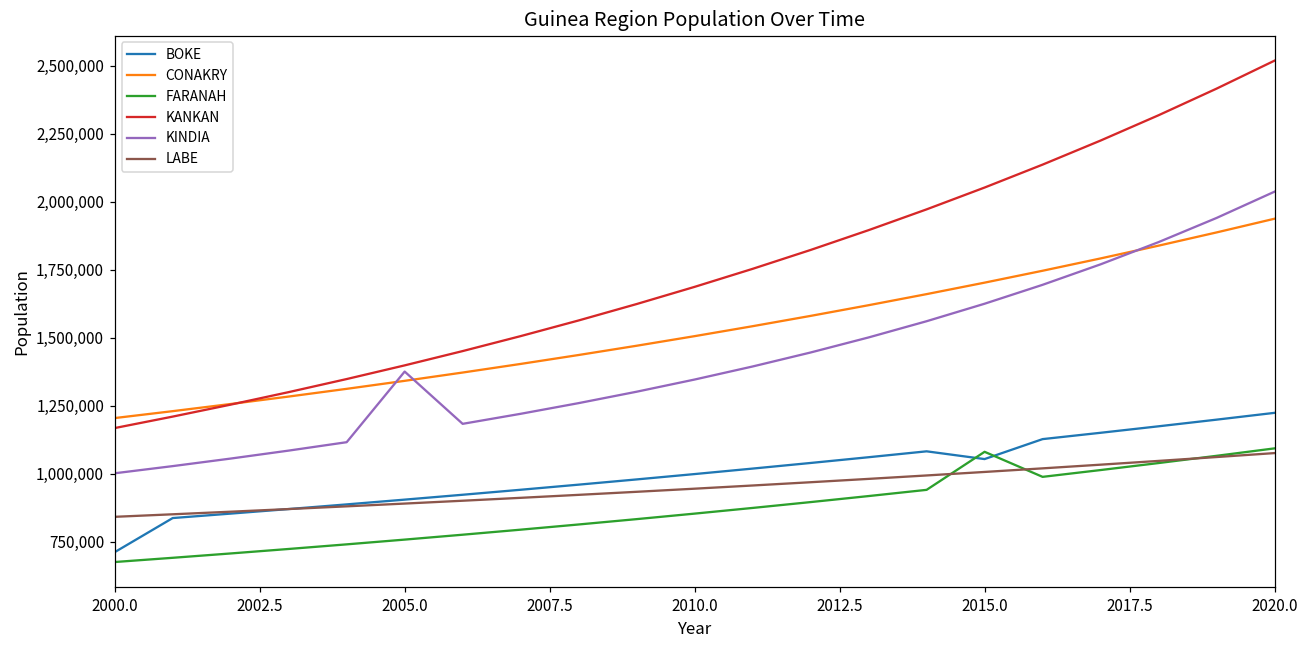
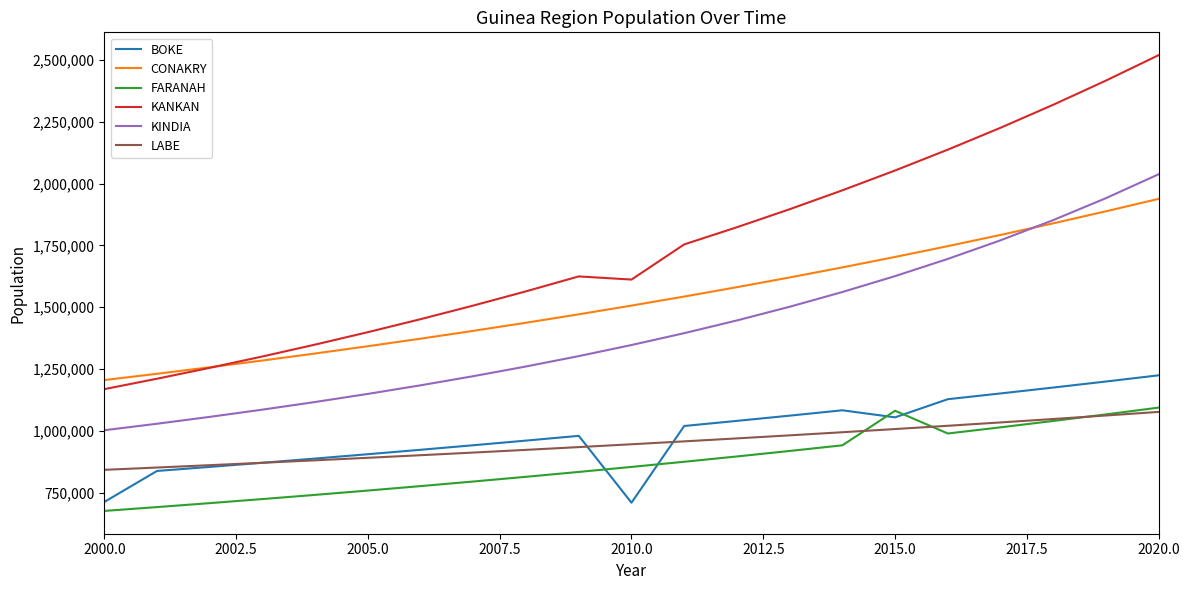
KINDIA, 2005.0: 1,380,000 -> 1,150,000
BOKE, 2010.0: 1,000,000 -> 710,000
KANKAN, 2010.0: 1,690,000 -> 1,610,000
